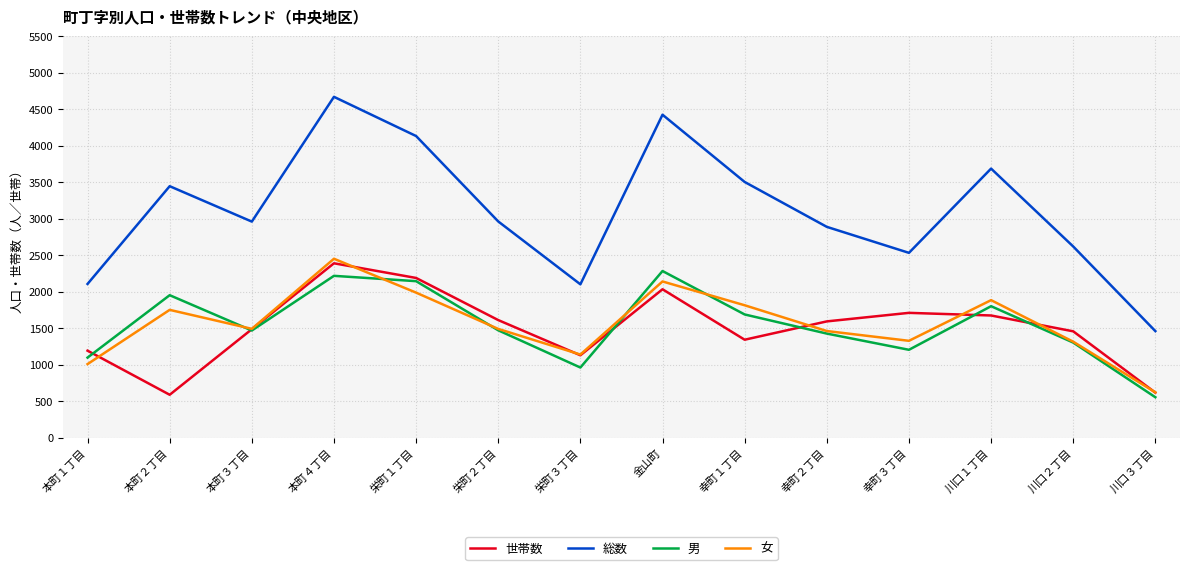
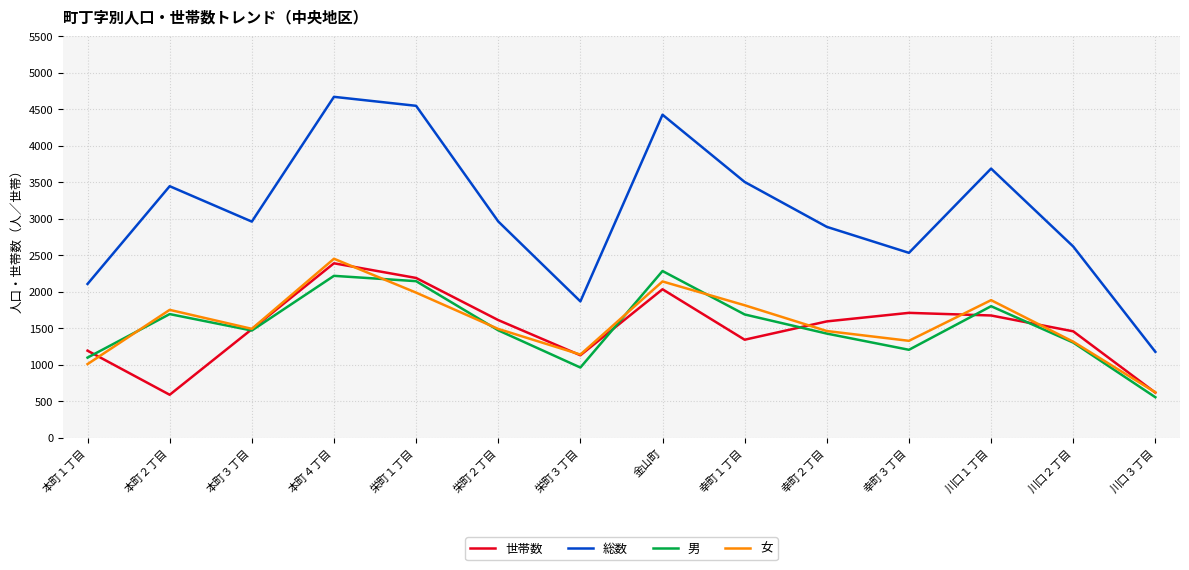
男, 本町２丁目: 2000 -> 1700
総数, 栄町１丁目: 4100 -> 4500
総数, 栄町３丁目: 2100 -> 1900
総数, 川口３丁目: 1500 -> 1200
